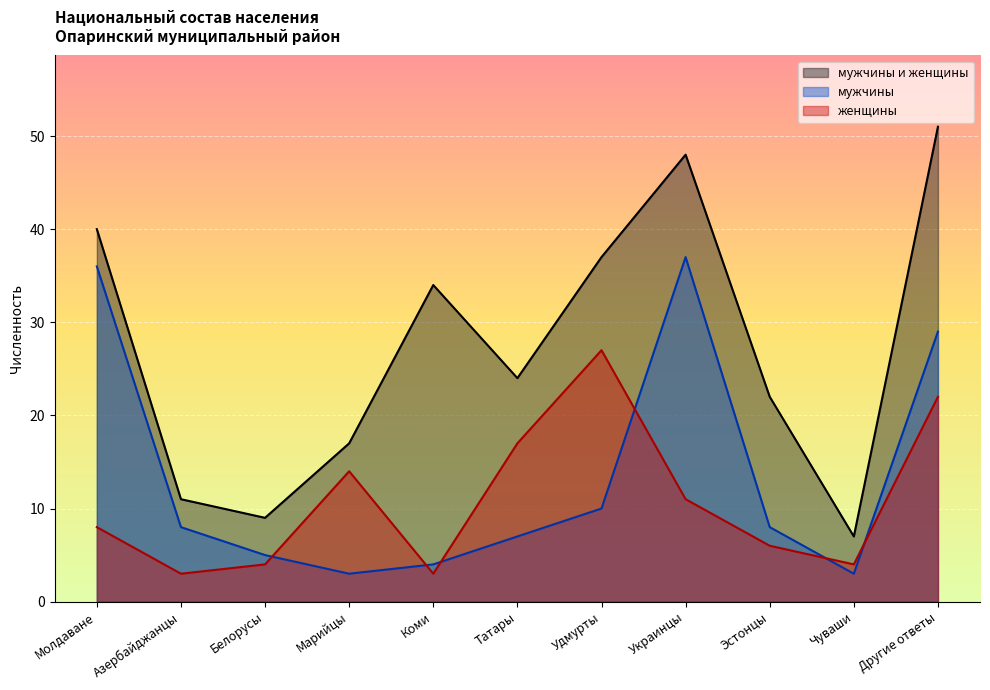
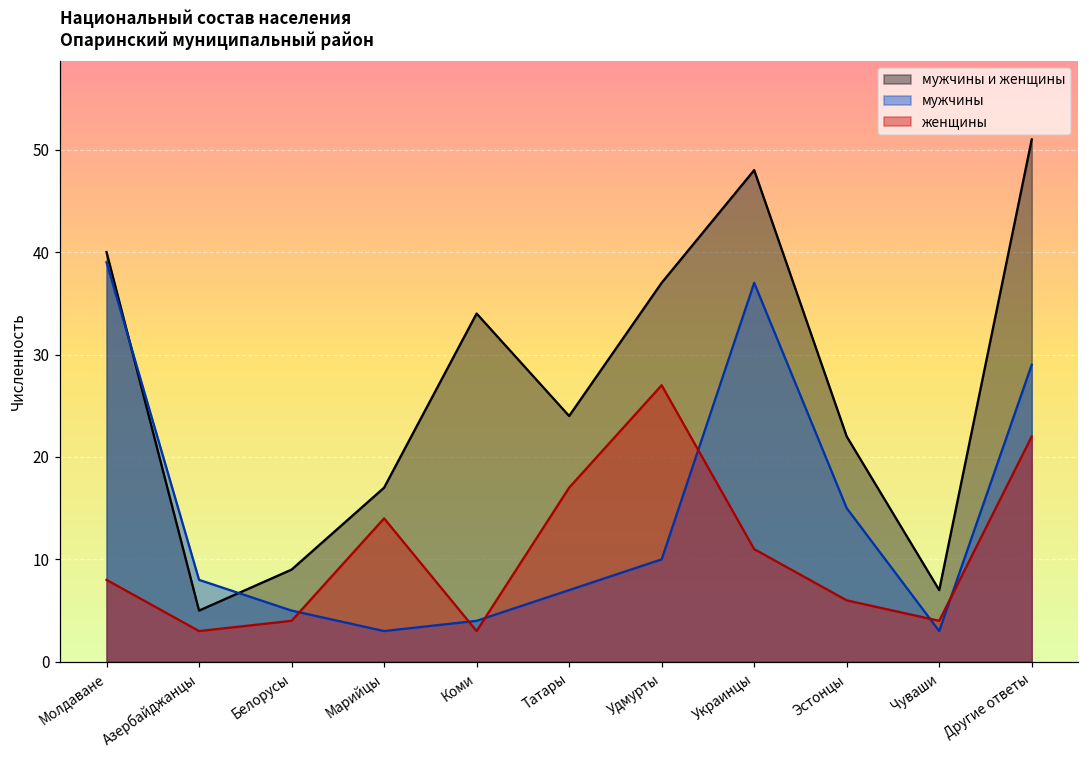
мужчины, Молдаване: 36 -> 39
мужчины и женщины, Азербайджанцы: 11 -> 5
мужчины, Эстонцы: 8 -> 15
